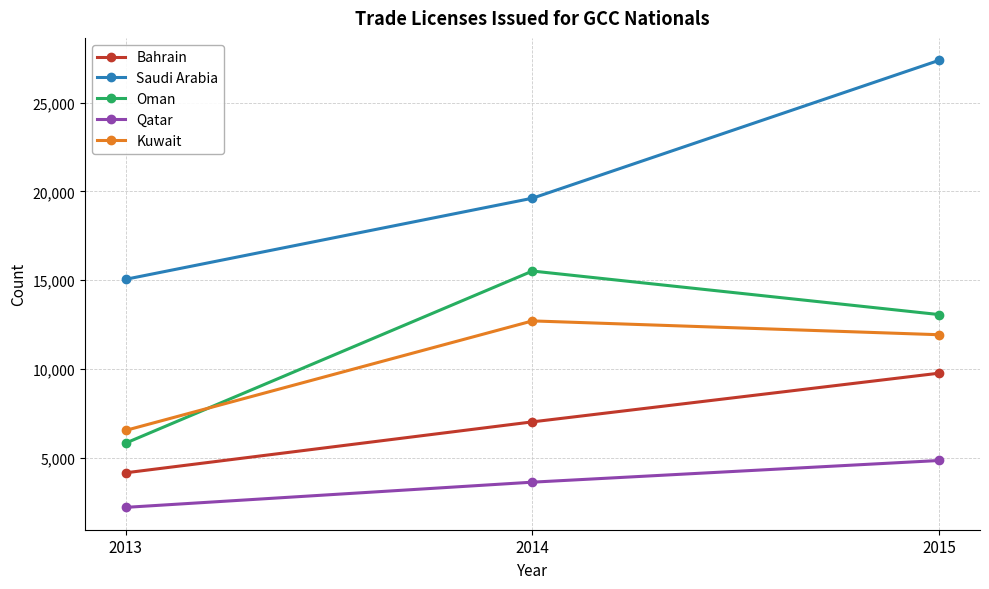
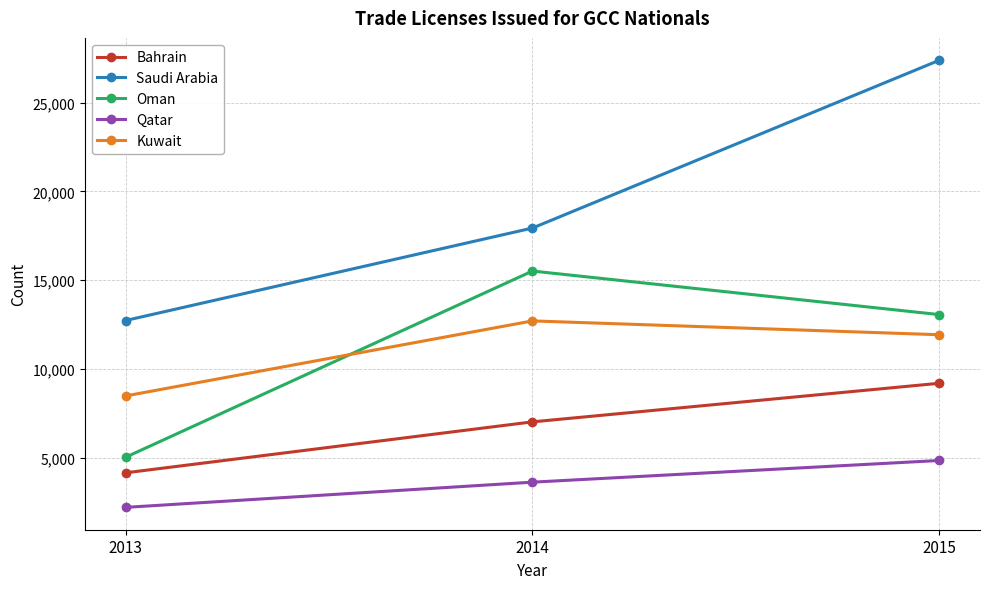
Saudi Arabia, 2013: 15,100 -> 12,700
Oman, 2013: 5,800 -> 5,000
Kuwait, 2013: 6,500 -> 8,500
Saudi Arabia, 2014: 19,600 -> 17,900
Bahrain, 2015: 9,800 -> 9,200
